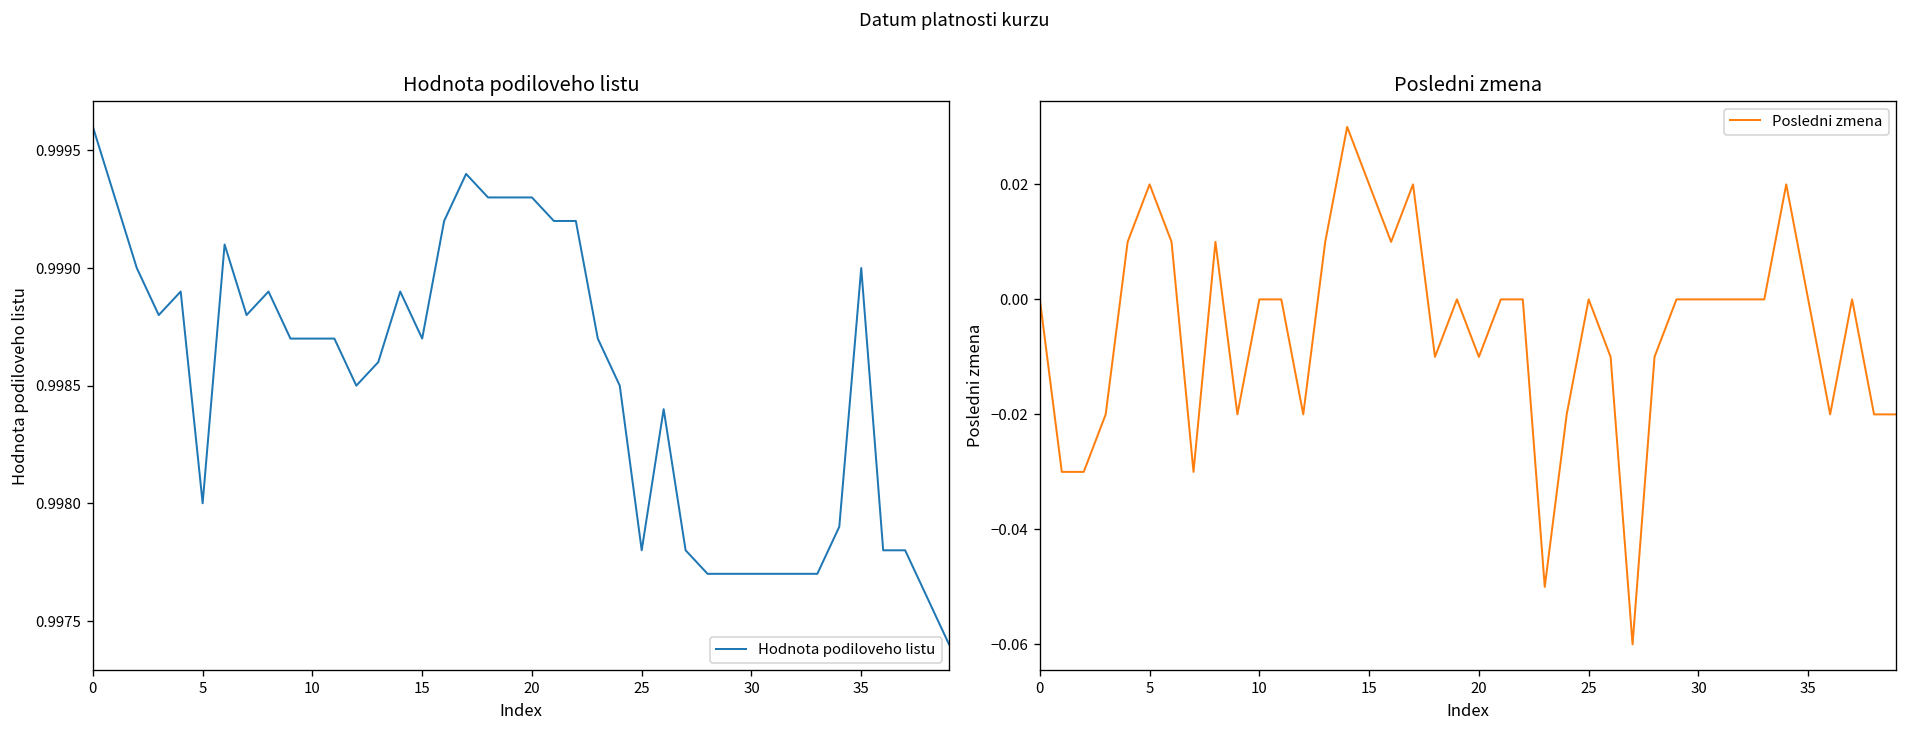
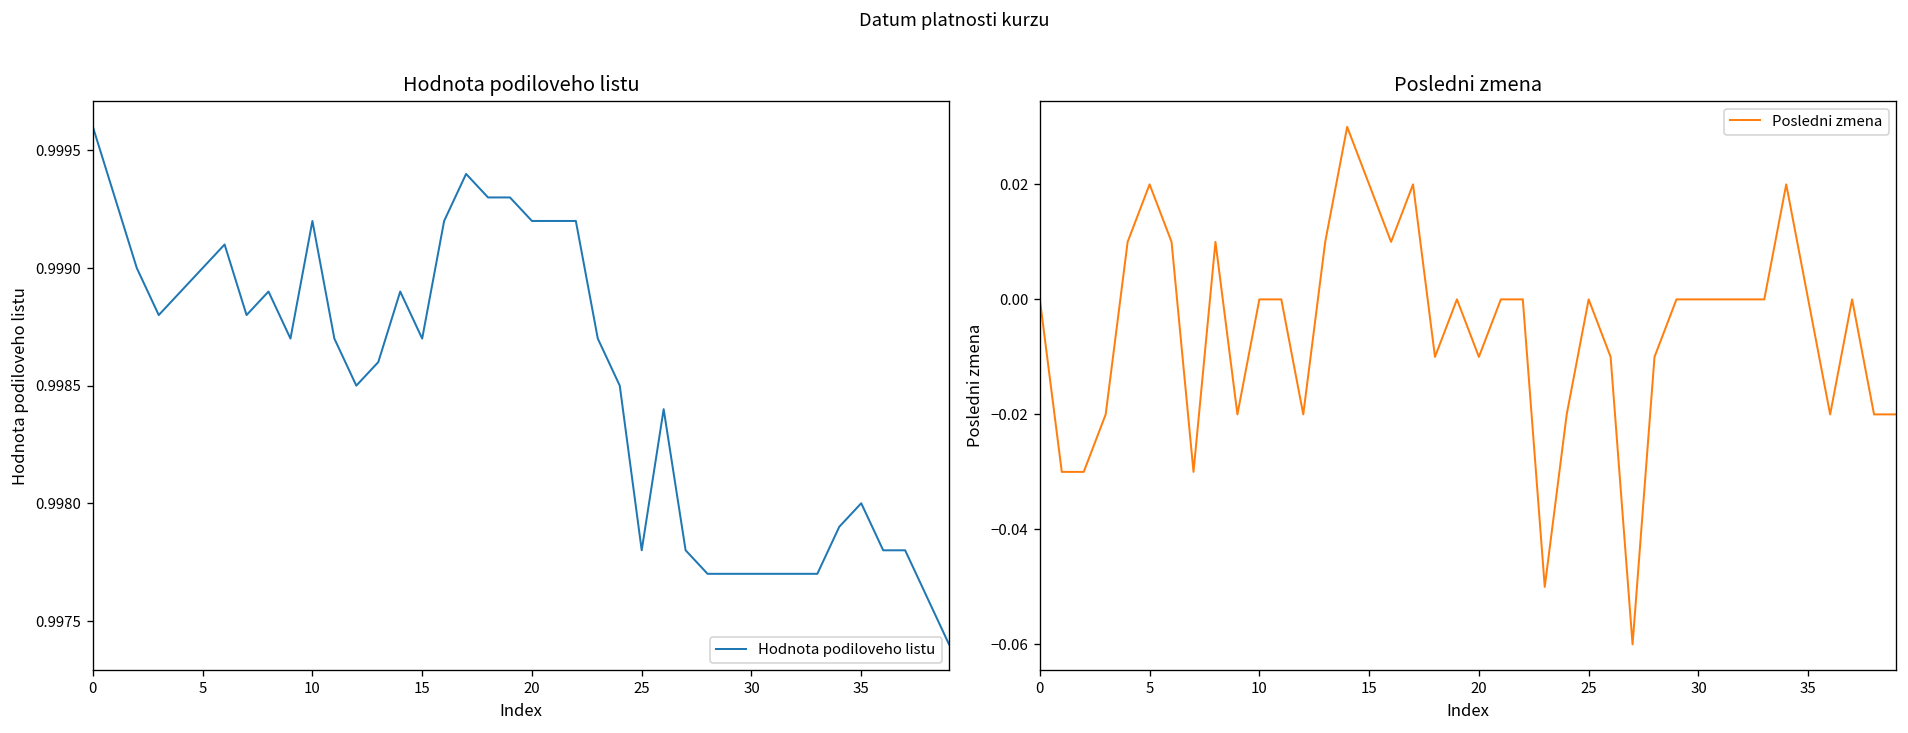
Hodnota podiloveho listu, 5: 0.998 -> 0.999
Hodnota podiloveho listu, 10: 0.9987 -> 0.9992
Hodnota podiloveho listu, 20: 0.9993 -> 0.9992
Hodnota podiloveho listu, 35: 0.999 -> 0.998
